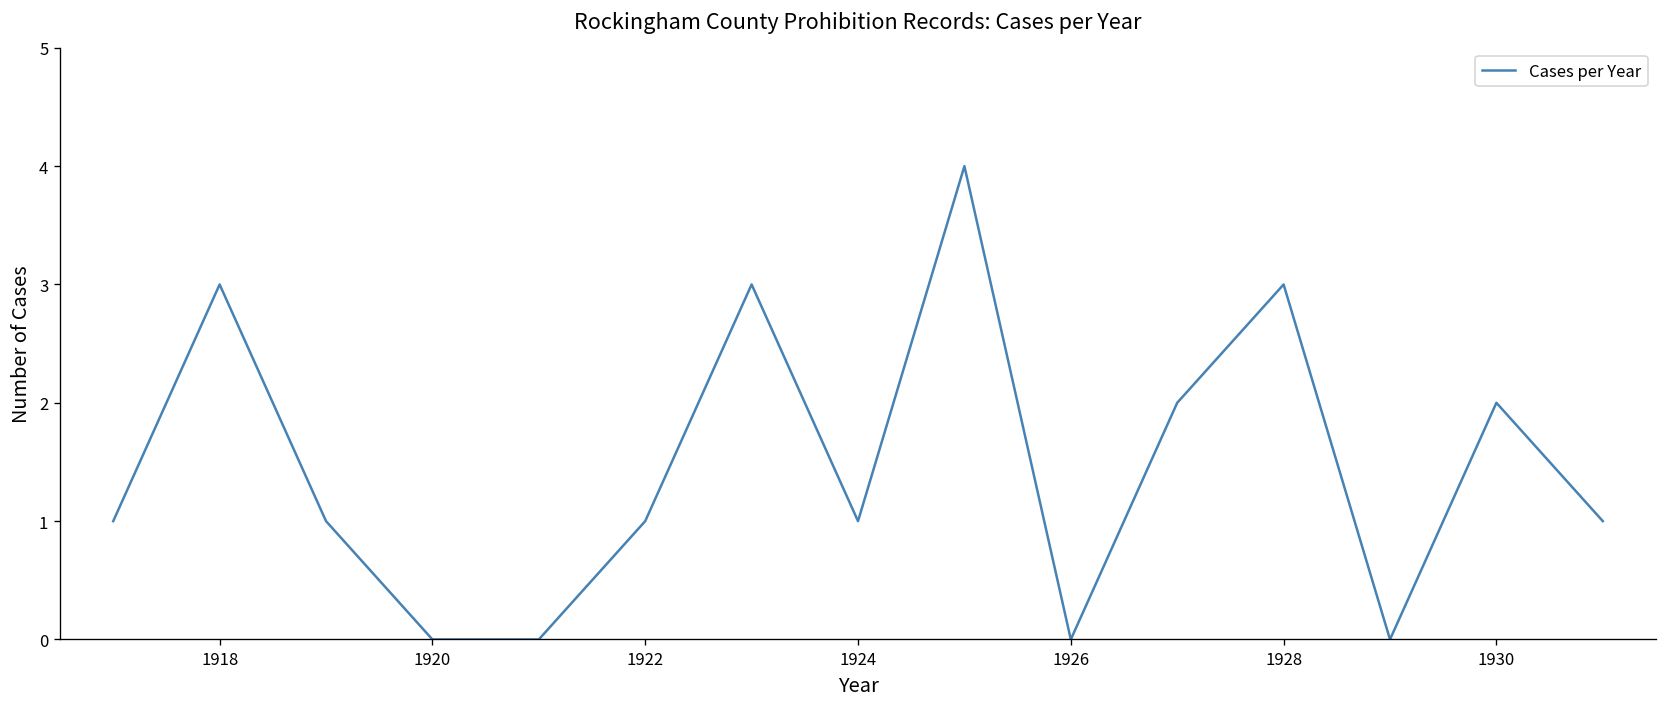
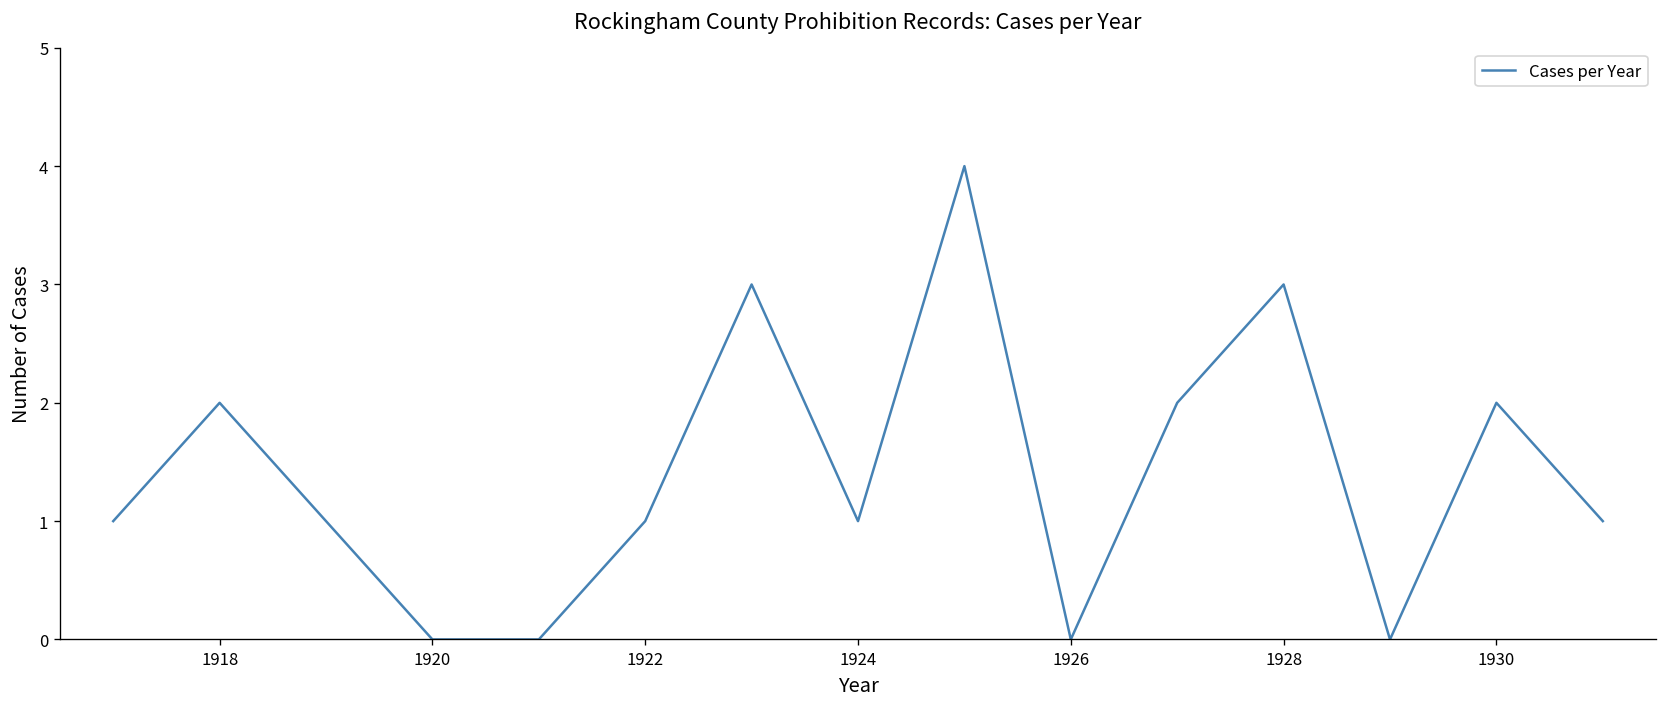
1918: 3 -> 2
